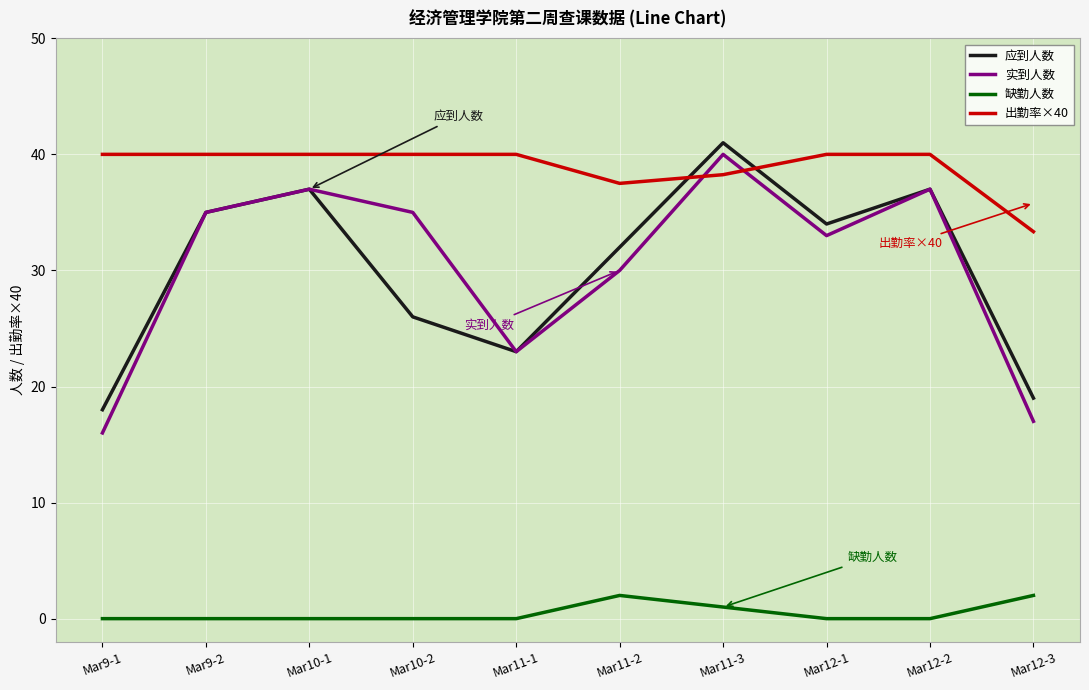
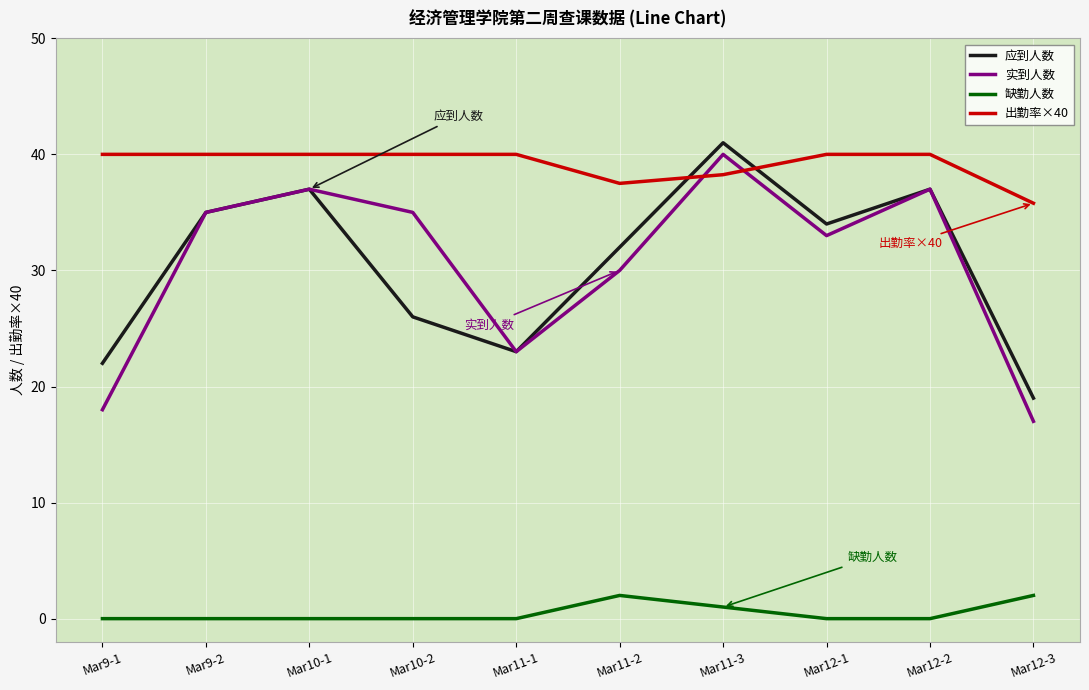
应到人数, Mar9-1: 18 -> 22
实到人数, Mar9-1: 16 -> 18
出勤率×40, Mar12-3: 33.3 -> 35.8
